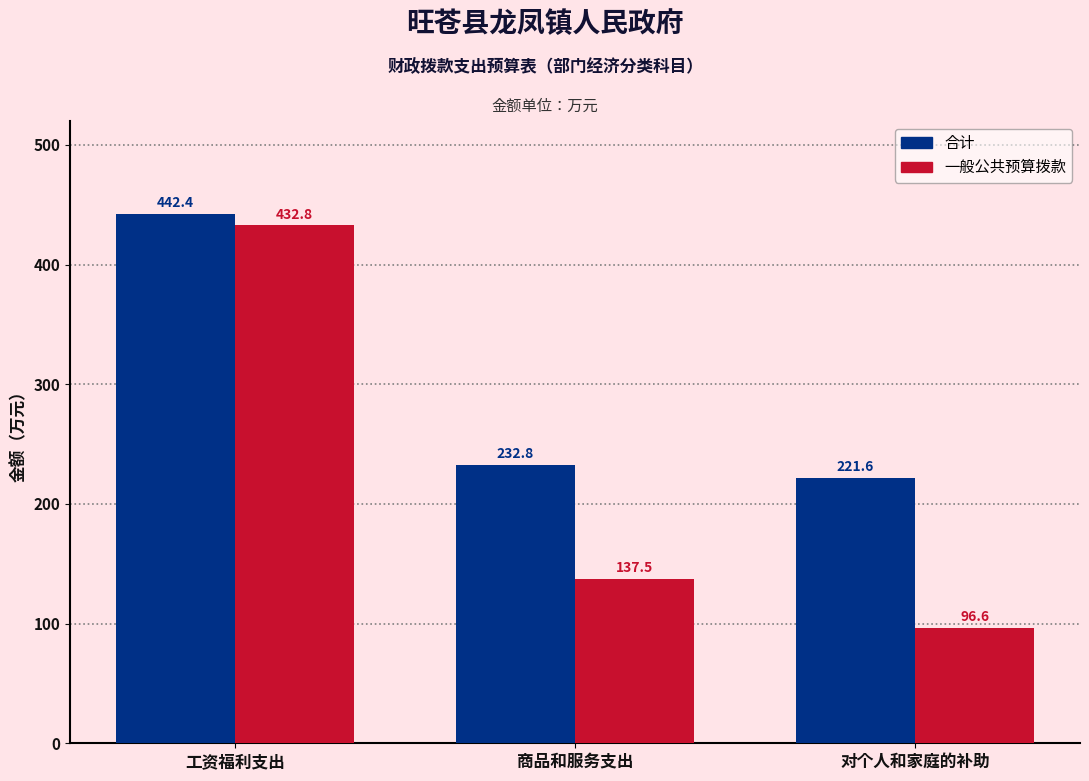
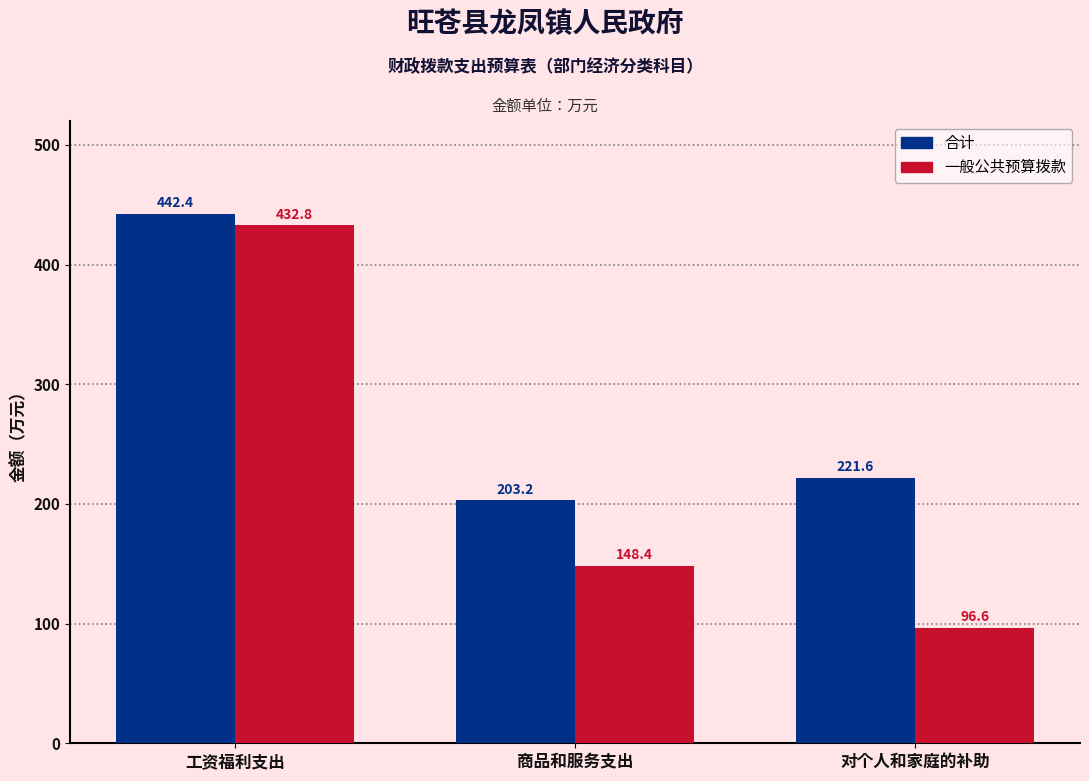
合计, 商品和服务支出: 232.8 -> 203.2
一般公共预算拨款, 商品和服务支出: 137.5 -> 148.4
